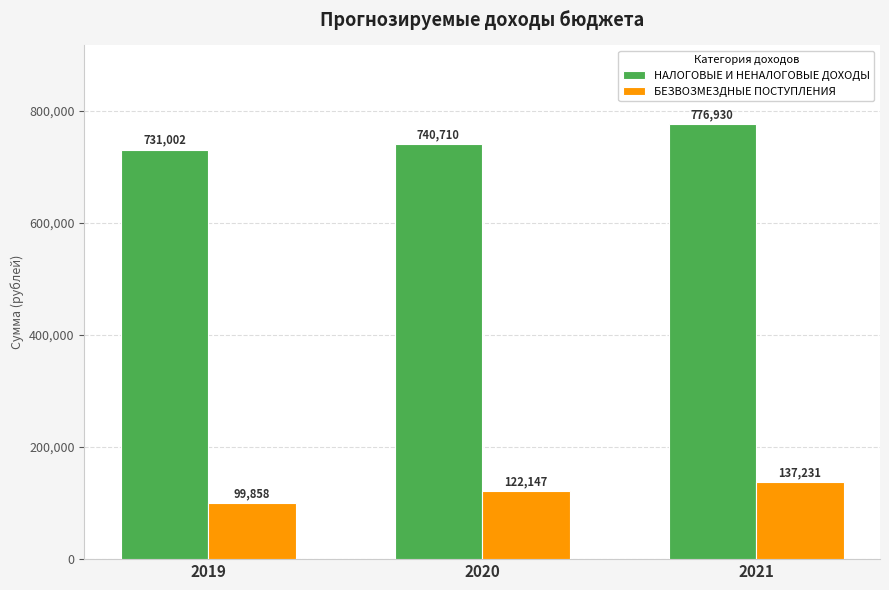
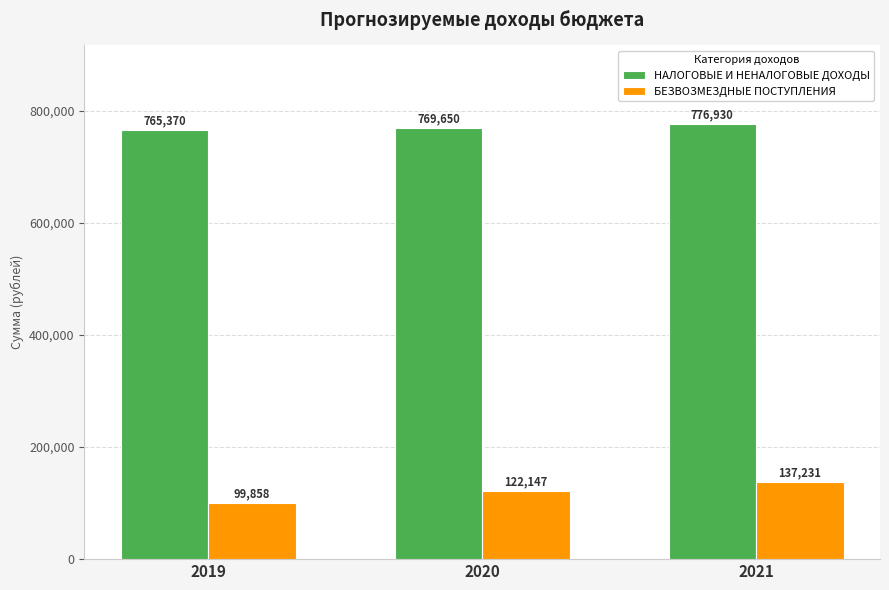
НАЛОГОВЫЕ И НЕНАЛОГОВЫЕ ДОХОДЫ, 2019: 731,002 -> 765,370
НАЛОГОВЫЕ И НЕНАЛОГОВЫЕ ДОХОДЫ, 2020: 740,710 -> 769,650
